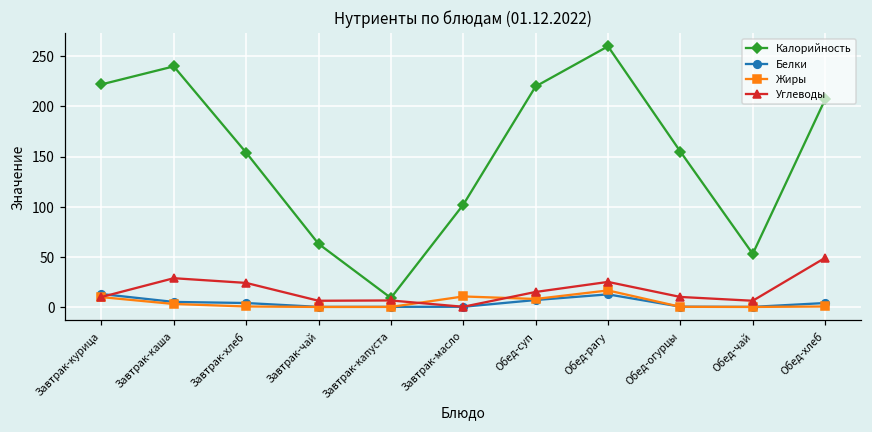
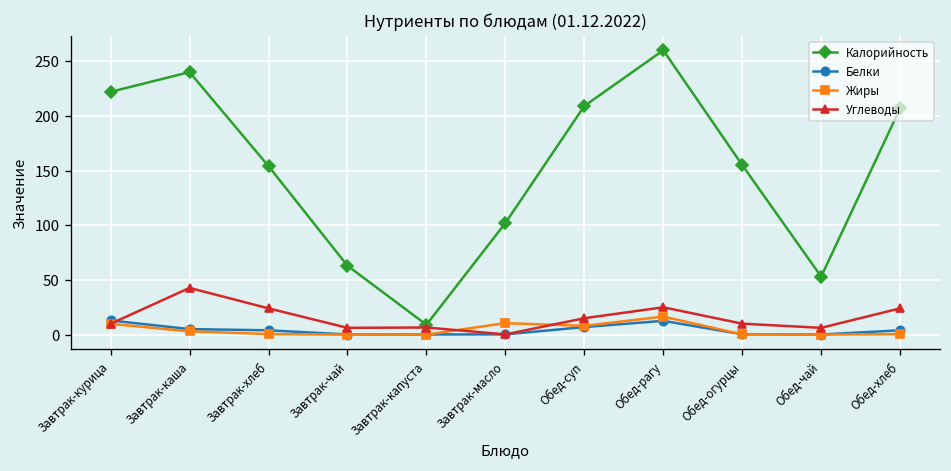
Углеводы, Завтрак-каша: 30 -> 40
Калорийность, Обед-суп: 220 -> 210
Углеводы, Обед-хлеб: 50 -> 20
